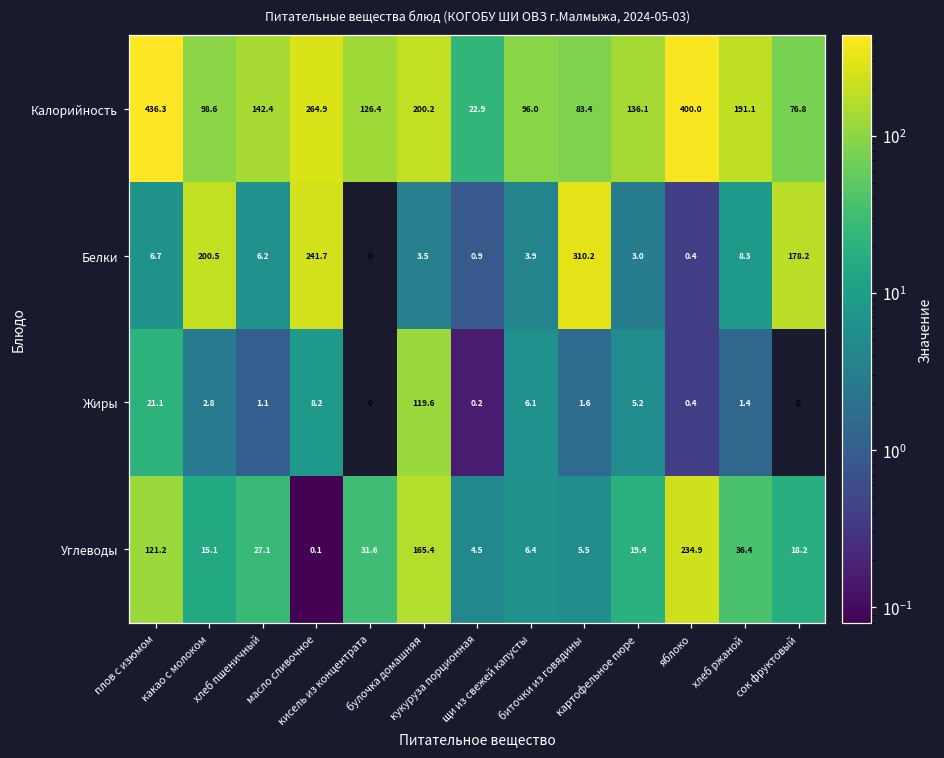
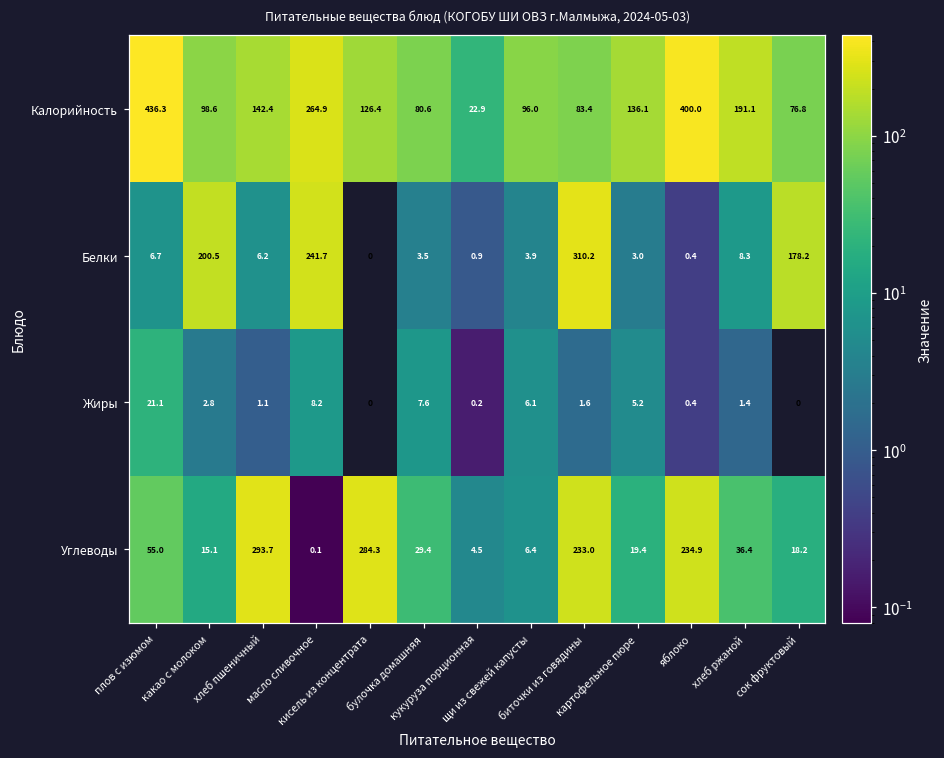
Калорийность, булочка домашняя: 200.2 -> 80.6
Жиры, булочка домашняя: 119.6 -> 7.6
Углеводы, плов с изюмом: 121.2 -> 55.0
Углеводы, хлеб пшеничный: 27.1 -> 293.7
Углеводы, кисель из концентрата: 31.6 -> 284.3
Углеводы, булочка домашняя: 165.4 -> 29.4
Углеводы, биточки из говядины: 5.5 -> 233.0
